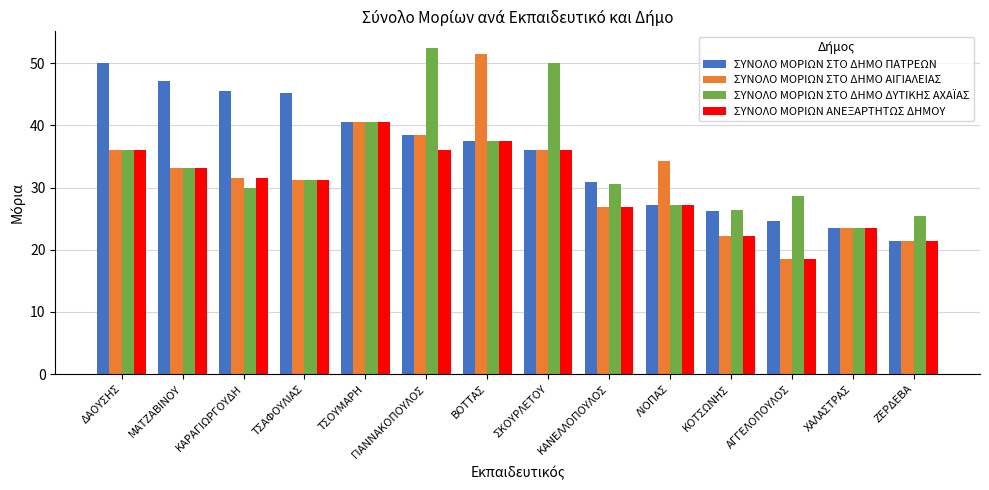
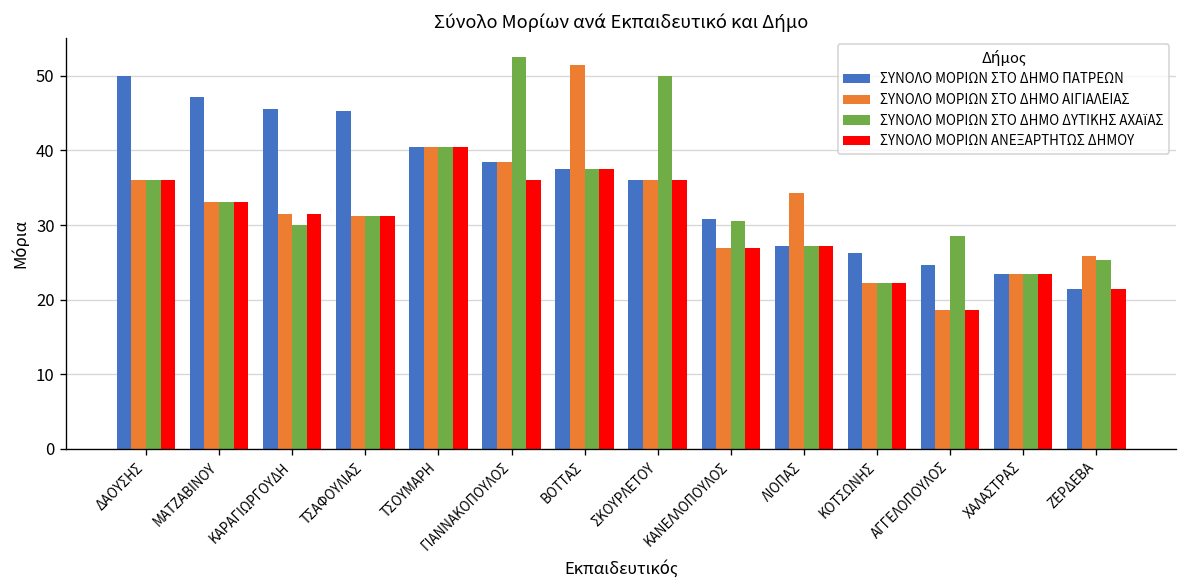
ΣΥΝΟΛΟ ΜΟΡΙΩΝ ΣΤΟ ΔΗΜΟ ΔΥΤΙΚΗΣ ΑΧΑΪΑΣ, ΚΟΤΣΩΝΗΣ: 26 -> 22
ΣΥΝΟΛΟ ΜΟΡΙΩΝ ΣΤΟ ΔΗΜΟ ΑΙΓΙΑΛΕΙΑΣ, ΖΕΡΔΕΒΑ: 21 -> 26
